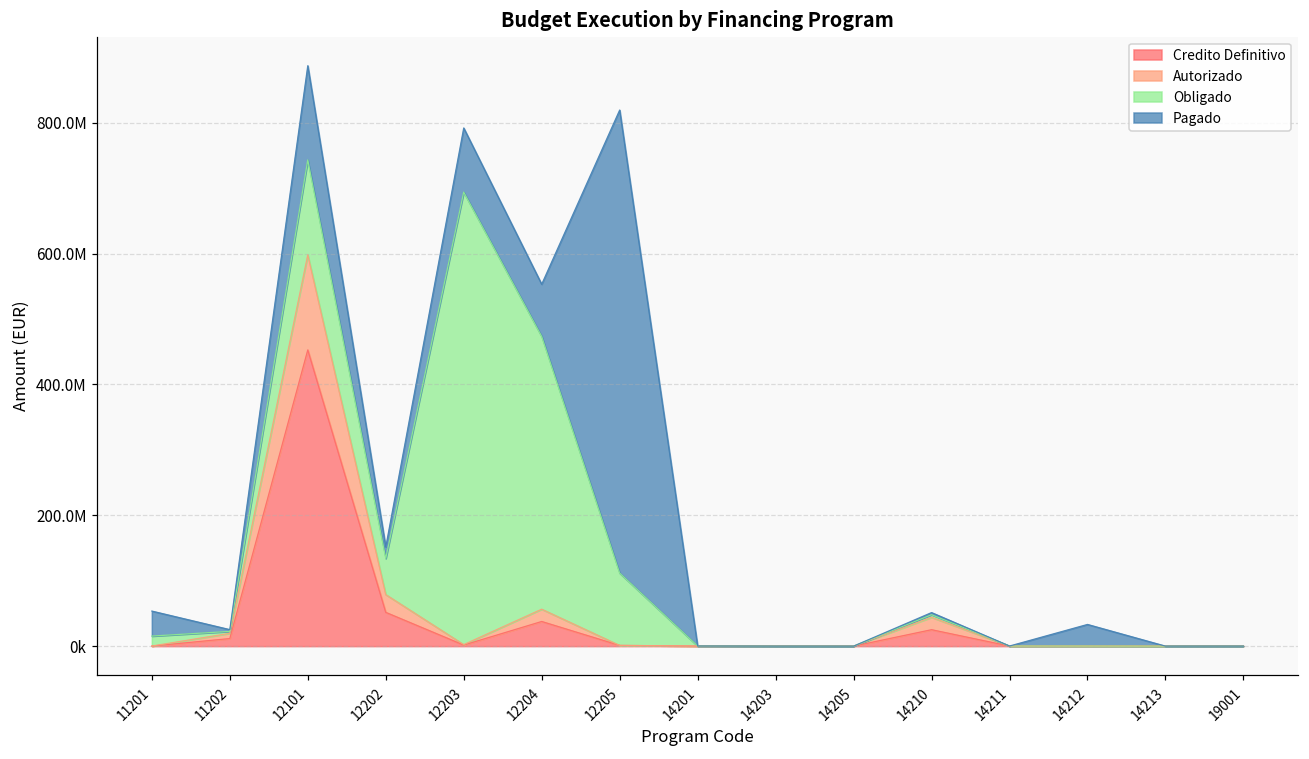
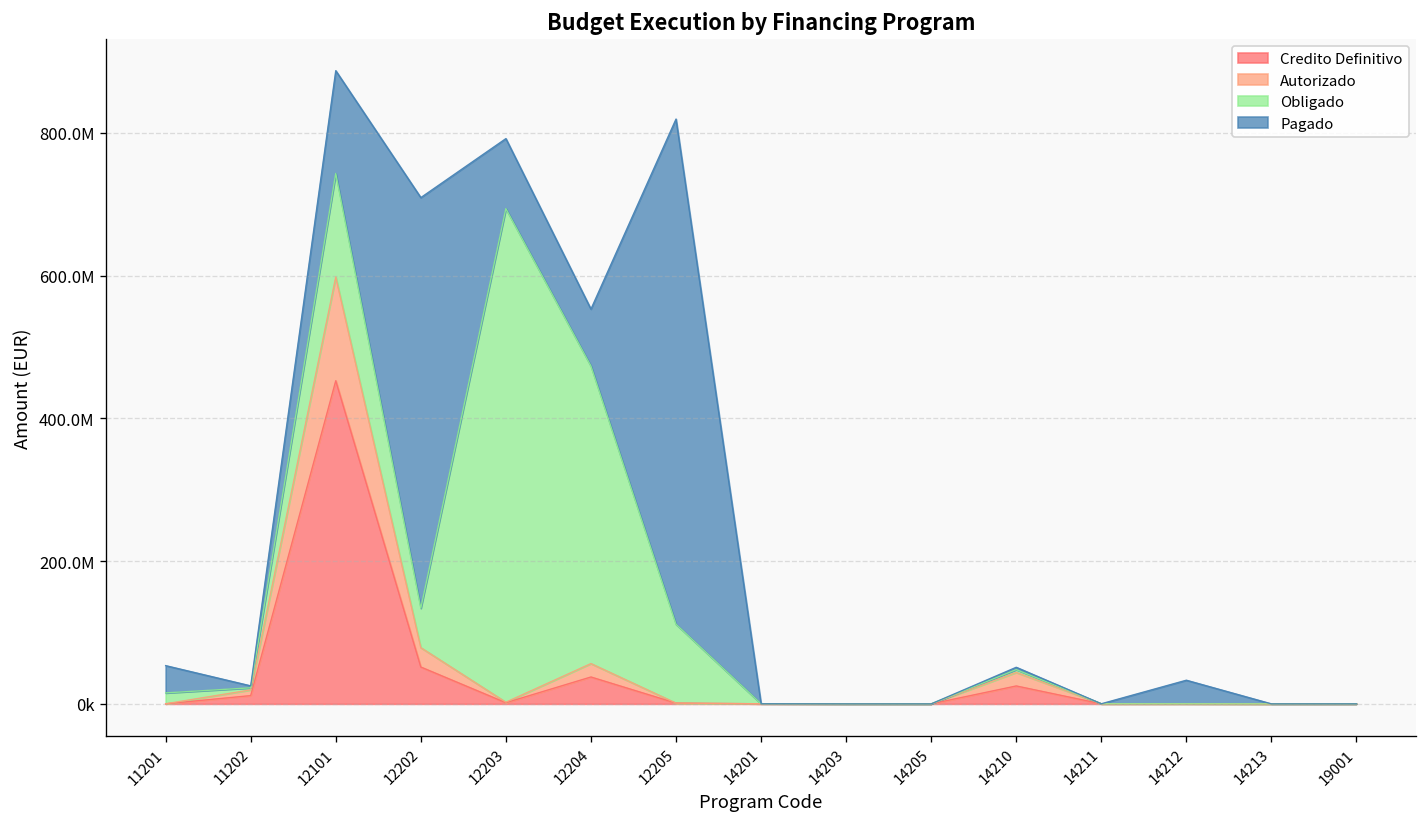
Pagado, 12202: 20000000 -> 580000000
